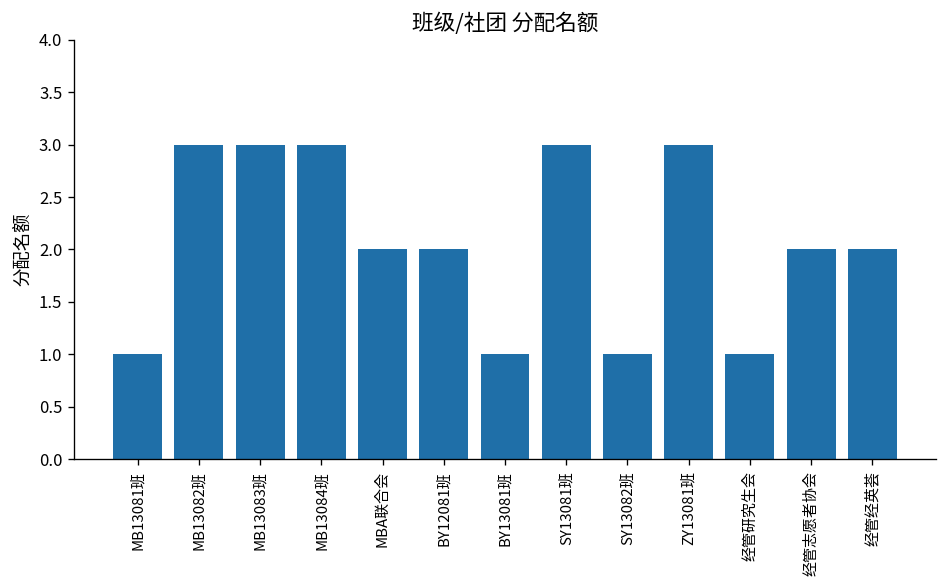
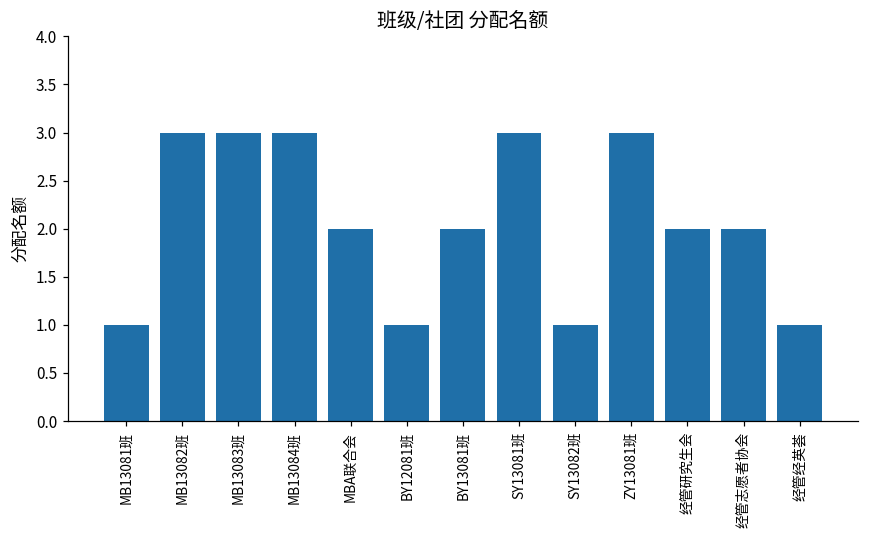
BY12081班: 2 -> 1
BY13081班: 1 -> 2
经管研究生会: 1 -> 2
经管经英荟: 2 -> 1
